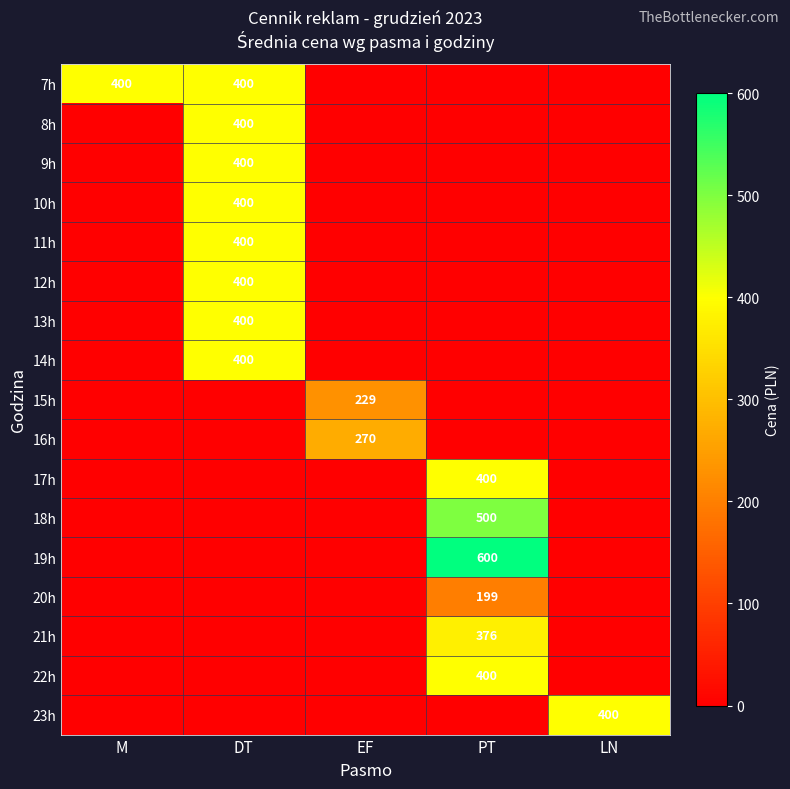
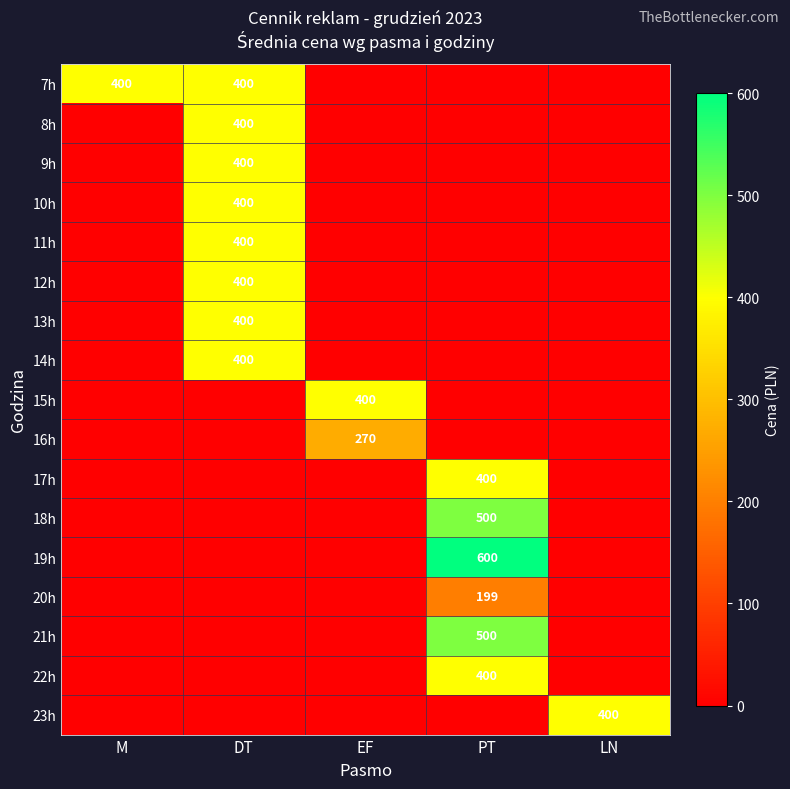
15h, EF: 229 -> 400
21h, PT: 376 -> 500
